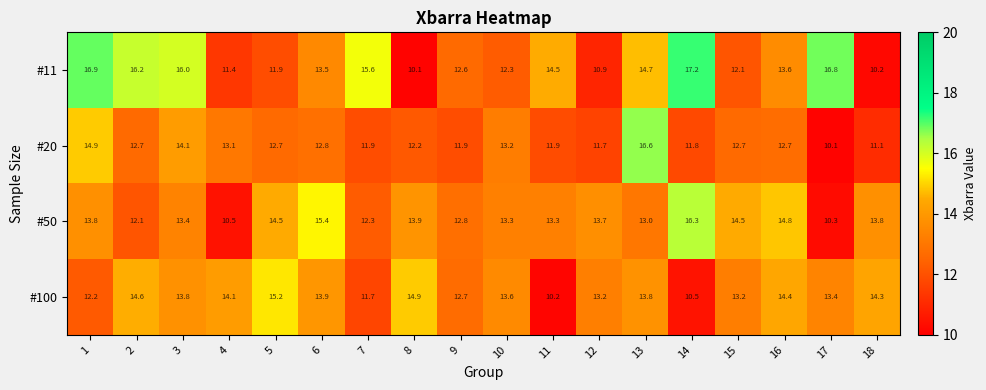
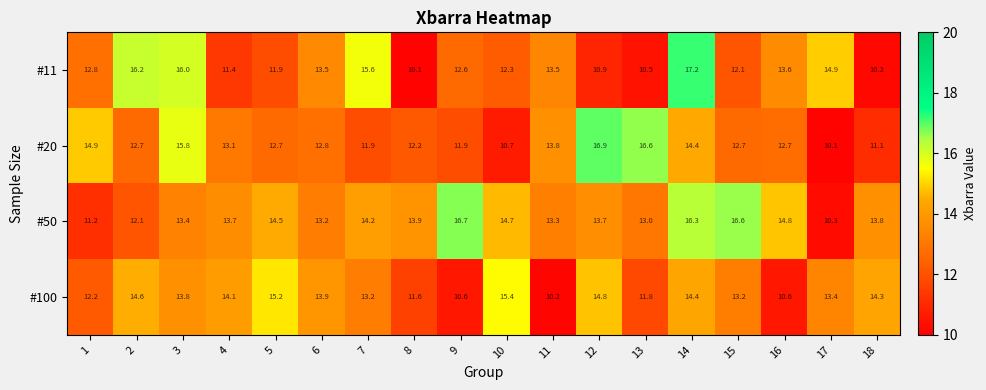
#11, 1: 16.9 -> 12.8
#11, 11: 14.5 -> 13.5
#11, 13: 14.7 -> 10.5
#11, 17: 16.8 -> 14.9
#20, 3: 14.1 -> 15.8
#20, 10: 13.2 -> 10.7
#20, 11: 11.9 -> 13.8
#20, 12: 11.7 -> 16.9
#20, 14: 11.8 -> 14.4
#50, 1: 13.8 -> 11.2
#50, 4: 10.5 -> 13.7
#50, 6: 15.4 -> 13.2
#50, 7: 12.3 -> 14.2
#50, 9: 12.8 -> 16.7
#50, 10: 13.3 -> 14.7
#50, 15: 14.5 -> 16.6
#100, 7: 11.7 -> 13.2
#100, 8: 14.9 -> 11.6
#100, 9: 12.7 -> 10.6
#100, 10: 13.6 -> 15.4
#100, 12: 13.2 -> 14.8
#100, 13: 13.8 -> 11.8
#100, 14: 10.5 -> 14.4
#100, 16: 14.4 -> 10.6
